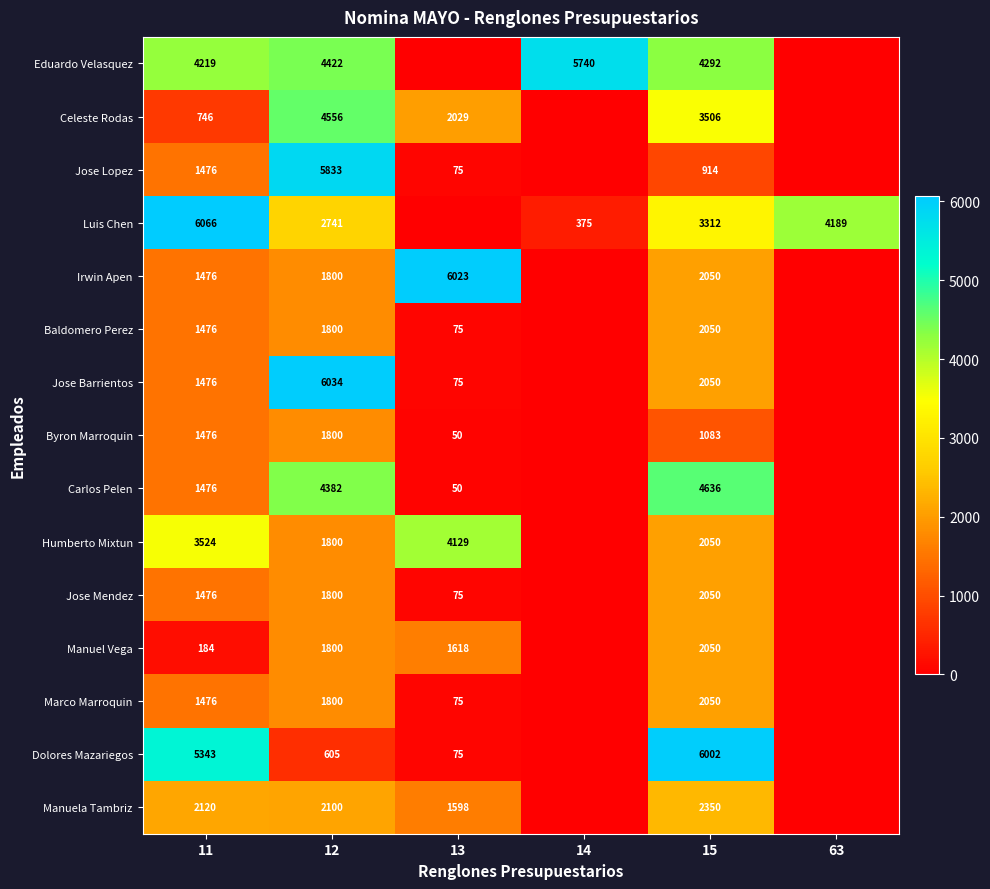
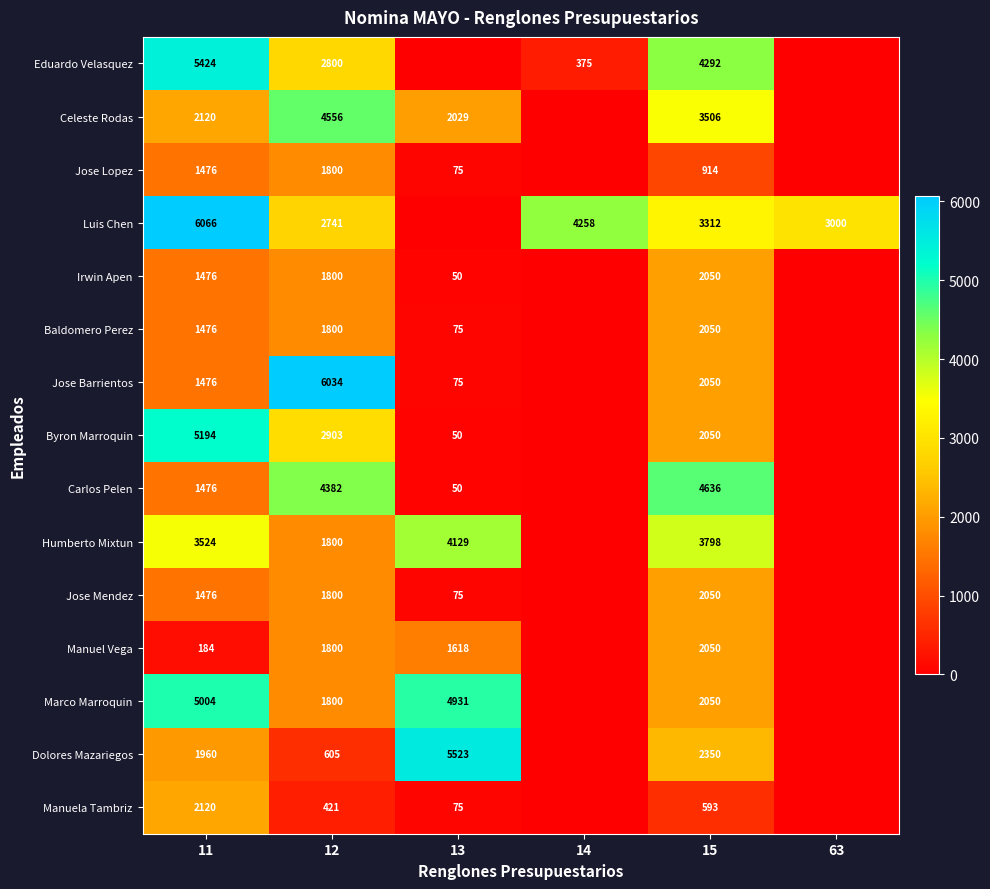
Eduardo Velasquez, 11: 4219 -> 5424
Eduardo Velasquez, 12: 4422 -> 2800
Eduardo Velasquez, 14: 5740 -> 375
Celeste Rodas, 11: 746 -> 2120
Jose Lopez, 12: 5833 -> 1800
Luis Chen, 14: 375 -> 4258
Luis Chen, 63: 4189 -> 3000
Irwin Apen, 13: 6023 -> 50
Byron Marroquin, 11: 1476 -> 5194
Byron Marroquin, 12: 1800 -> 2903
Byron Marroquin, 15: 1083 -> 2050
Humberto Mixtun, 15: 2050 -> 3798
Marco Marroquin, 11: 1476 -> 5004
Marco Marroquin, 13: 75 -> 4931
Dolores Mazariegos, 11: 5343 -> 1960
Dolores Mazariegos, 13: 75 -> 5523
Dolores Mazariegos, 15: 6002 -> 2350
Manuela Tambriz, 12: 2100 -> 421
Manuela Tambriz, 13: 1598 -> 75
Manuela Tambriz, 15: 2350 -> 593
